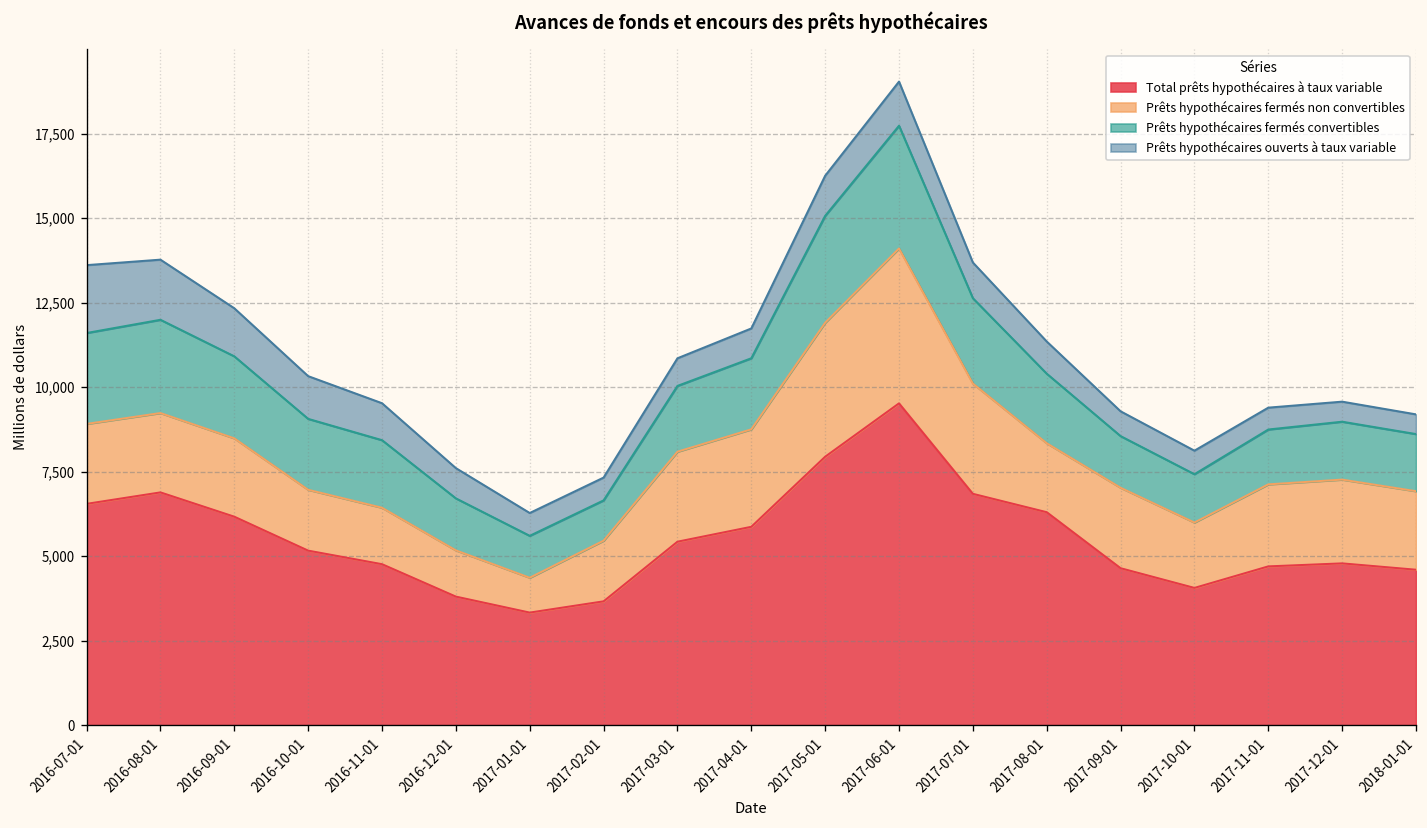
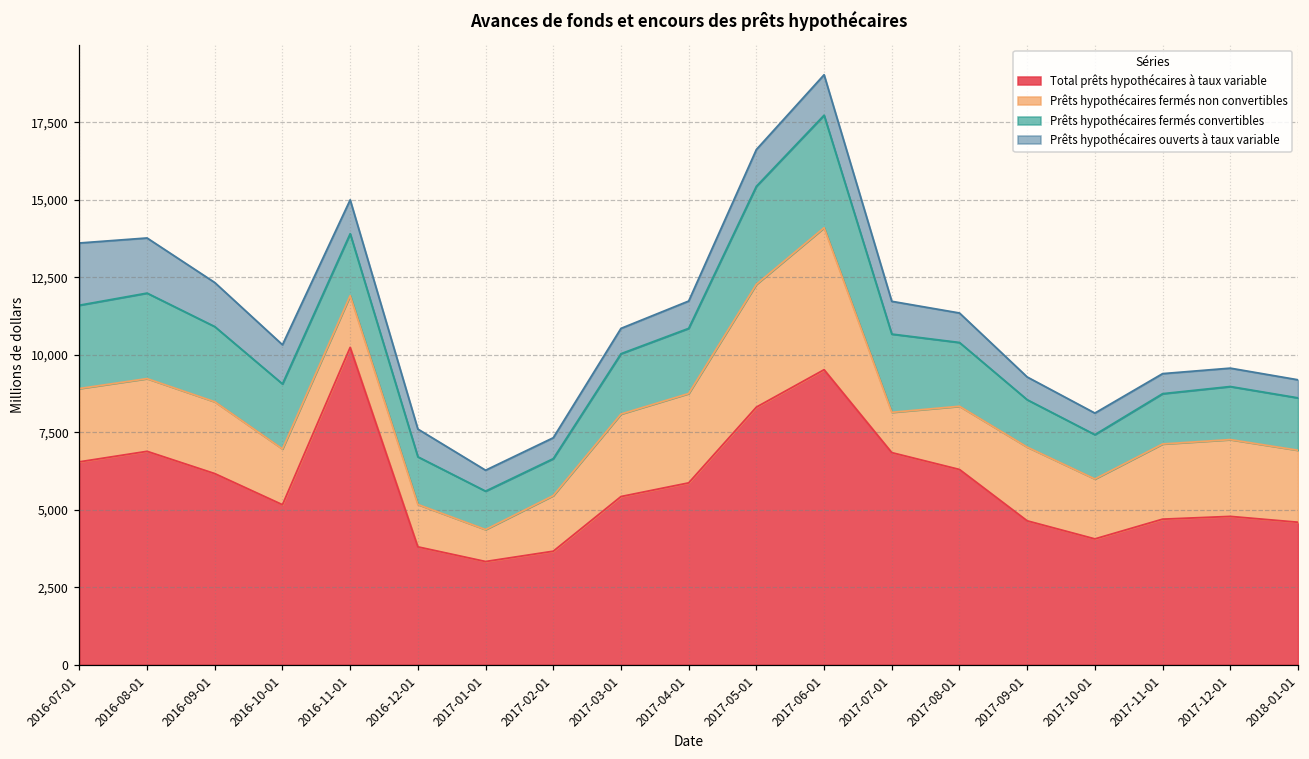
Total prêts hypothécaires à taux variable, 2016-11-01: 4,800 -> 10,200
Total prêts hypothécaires à taux variable, 2017-05-01: 7,900 -> 8,300
Prêts hypothécaires fermés non convertibles, 2017-07-01: 3,300 -> 1,300
